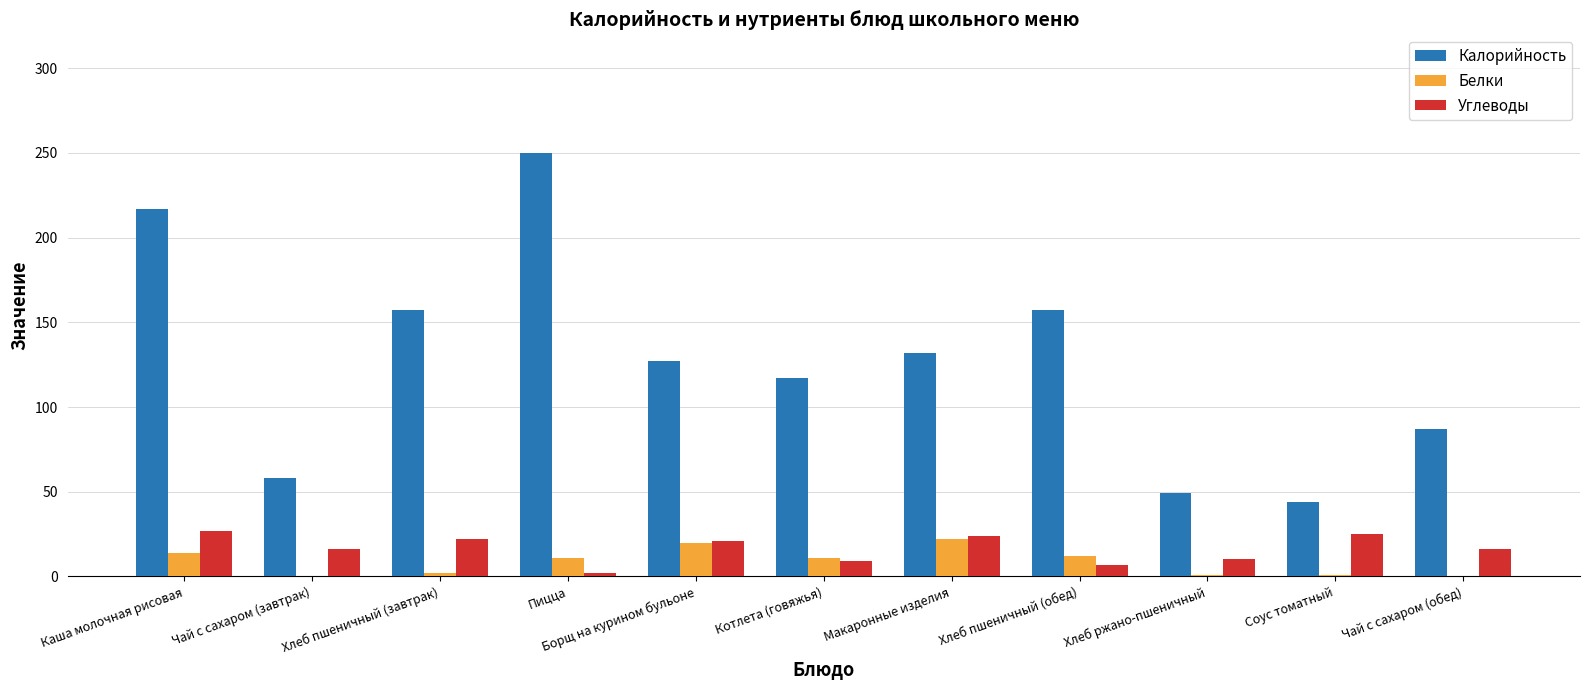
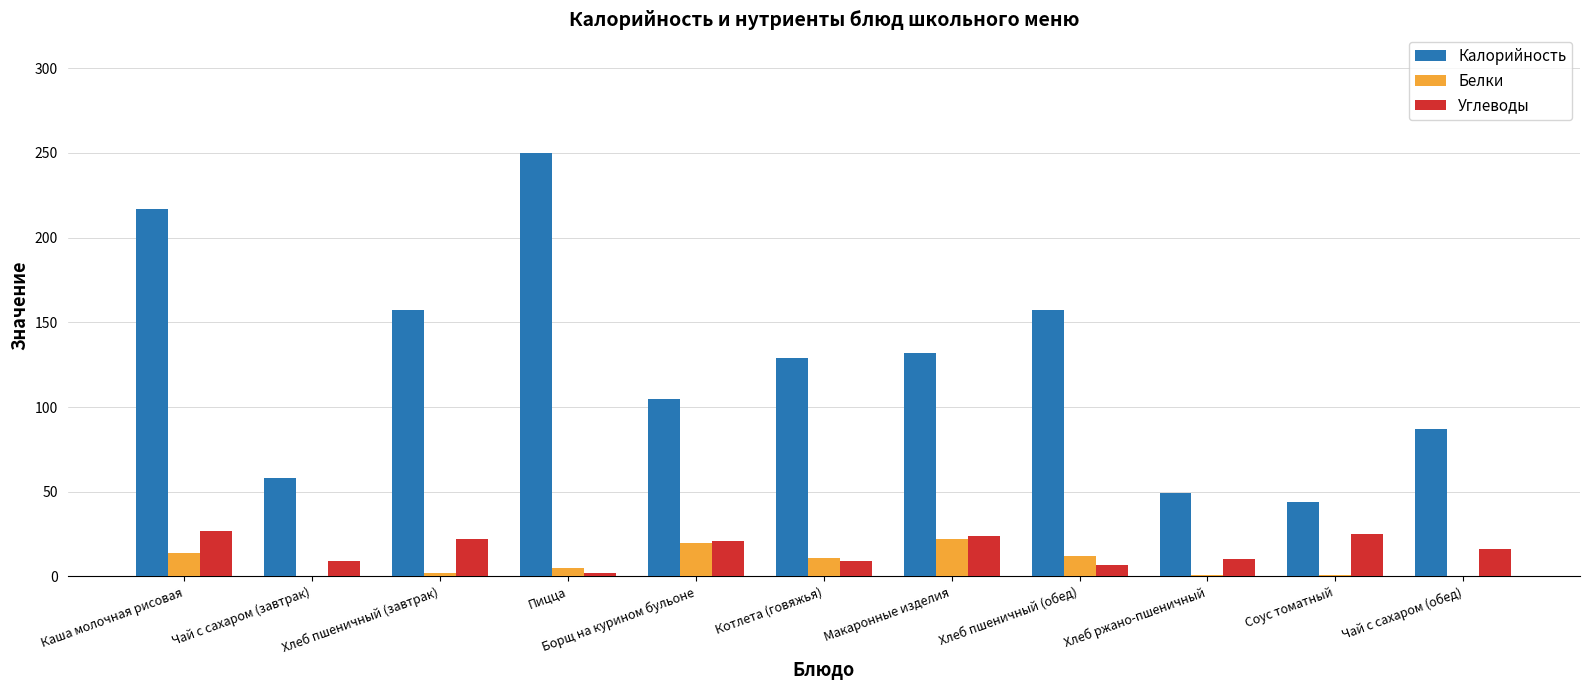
Углеводы, Чай с сахаром (завтрак): 16 -> 9
Белки, Пицца: 11 -> 5
Калорийность, Борщ на курином бульоне: 127 -> 105
Калорийность, Котлета (говяжья): 117 -> 129
